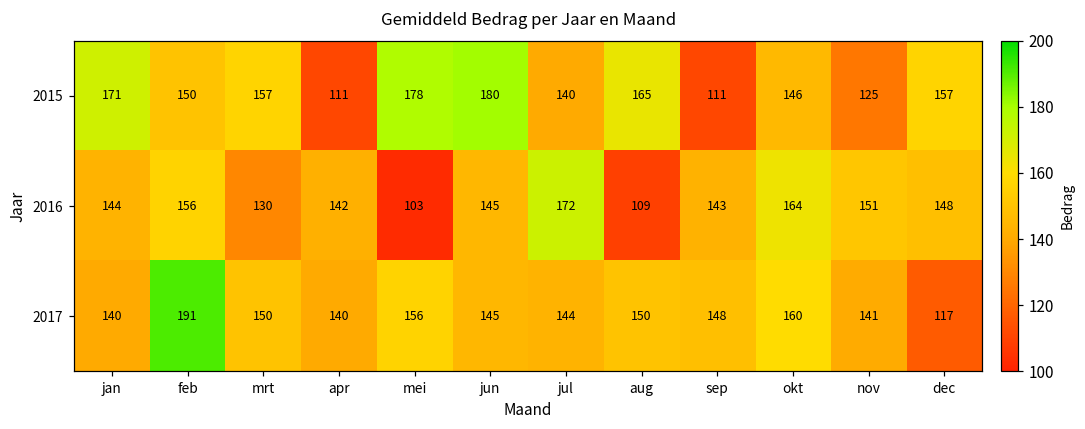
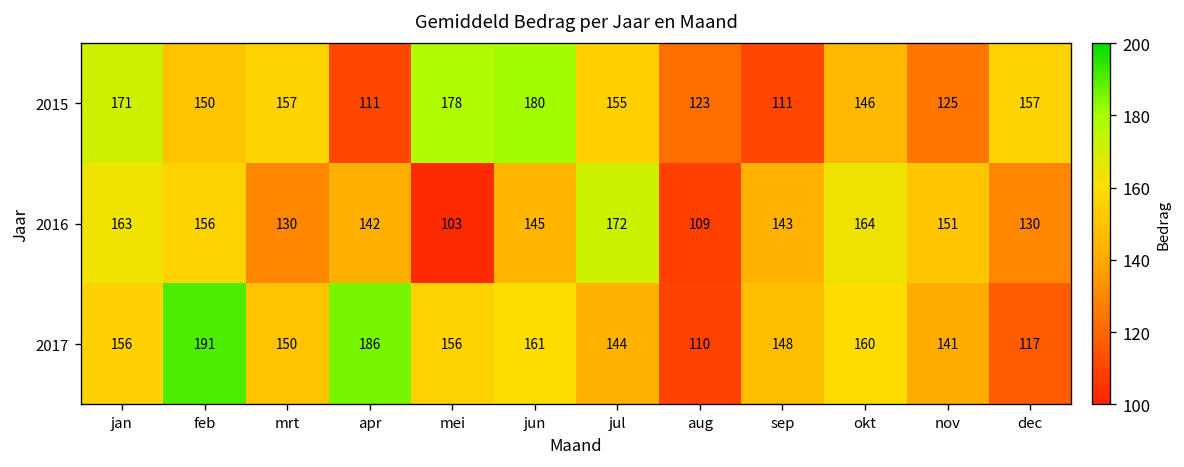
2015, jul: 140 -> 155
2015, aug: 165 -> 123
2016, jan: 144 -> 163
2016, dec: 148 -> 130
2017, jan: 140 -> 156
2017, apr: 140 -> 186
2017, jun: 145 -> 161
2017, aug: 150 -> 110
